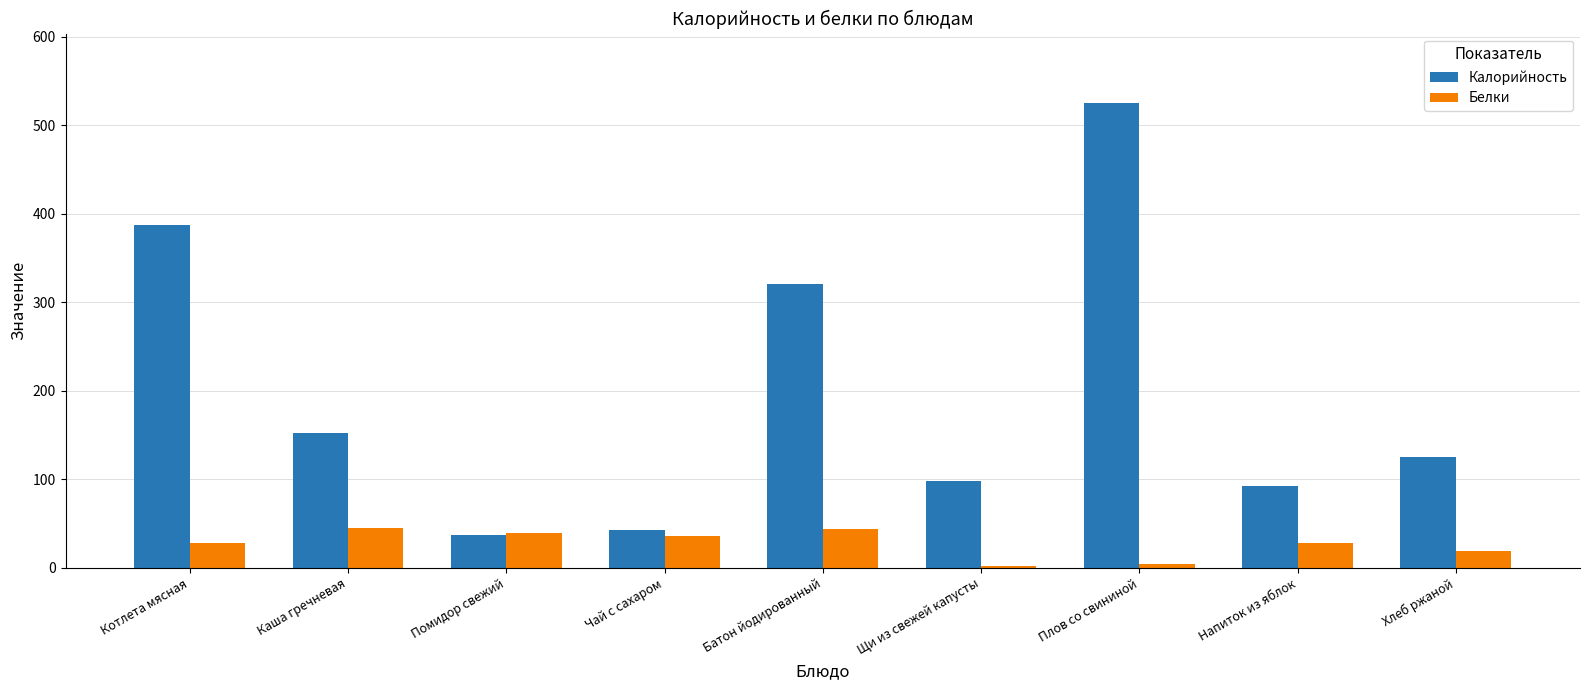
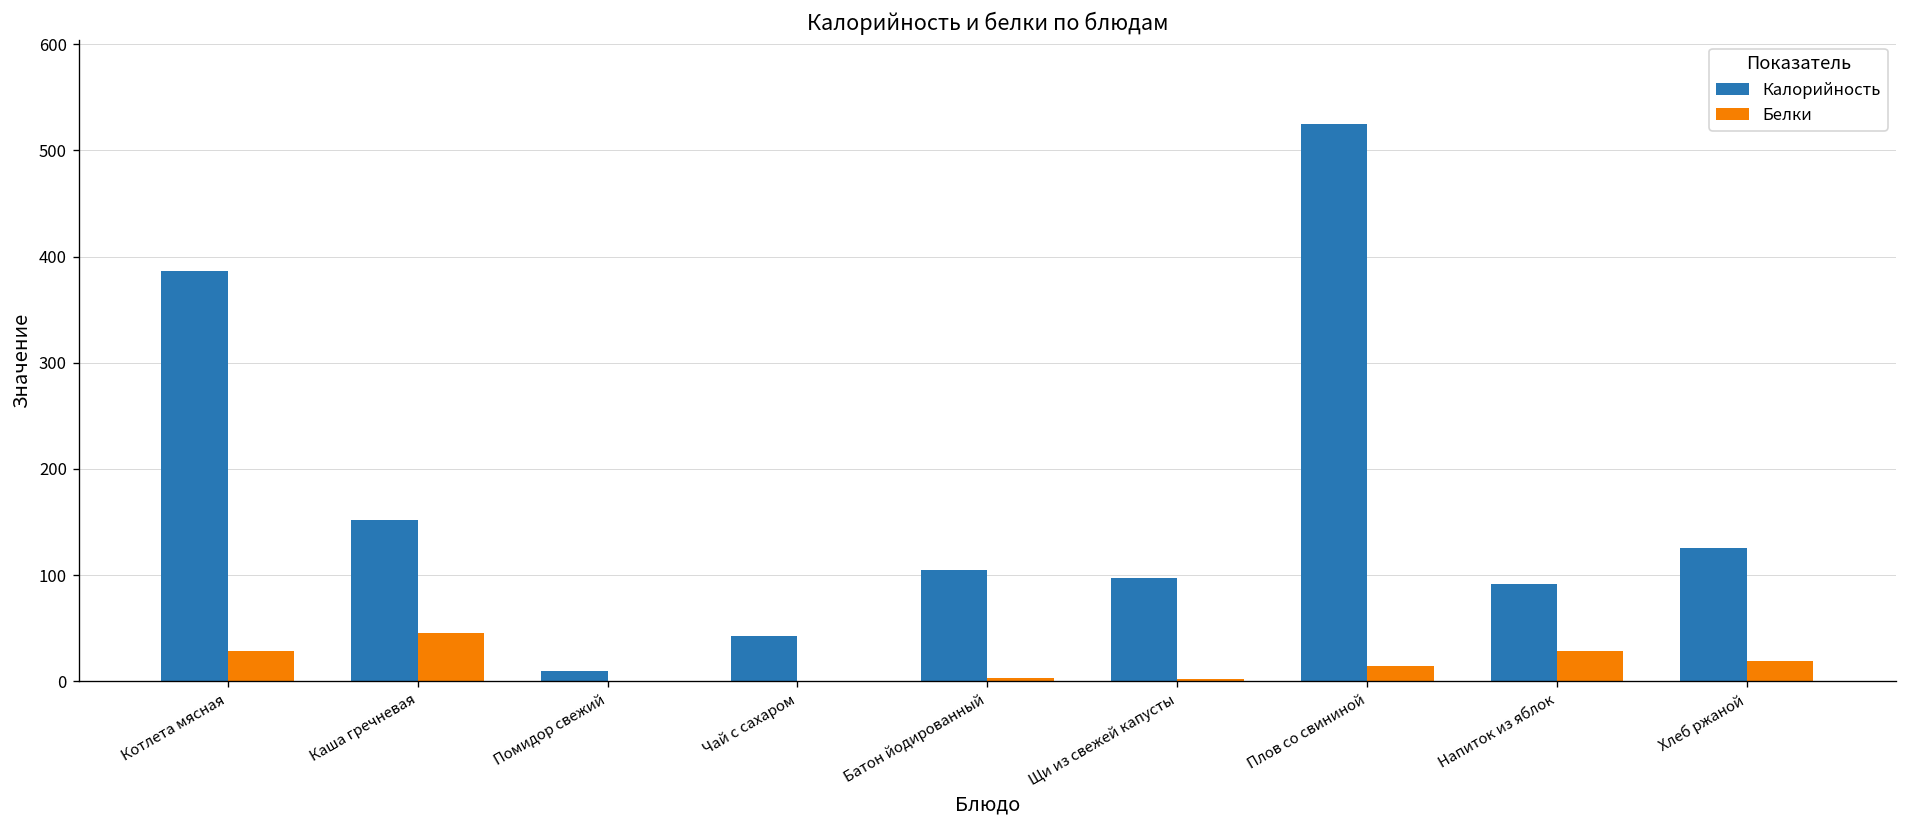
Калорийность, Помидор свежий: 40 -> 10
Белки, Помидор свежий: 40 -> 0
Белки, Чай с сахаром: 40 -> 0
Калорийность, Батон йодированный: 320 -> 100
Белки, Батон йодированный: 40 -> 0
Белки, Плов со свининой: 0 -> 10
